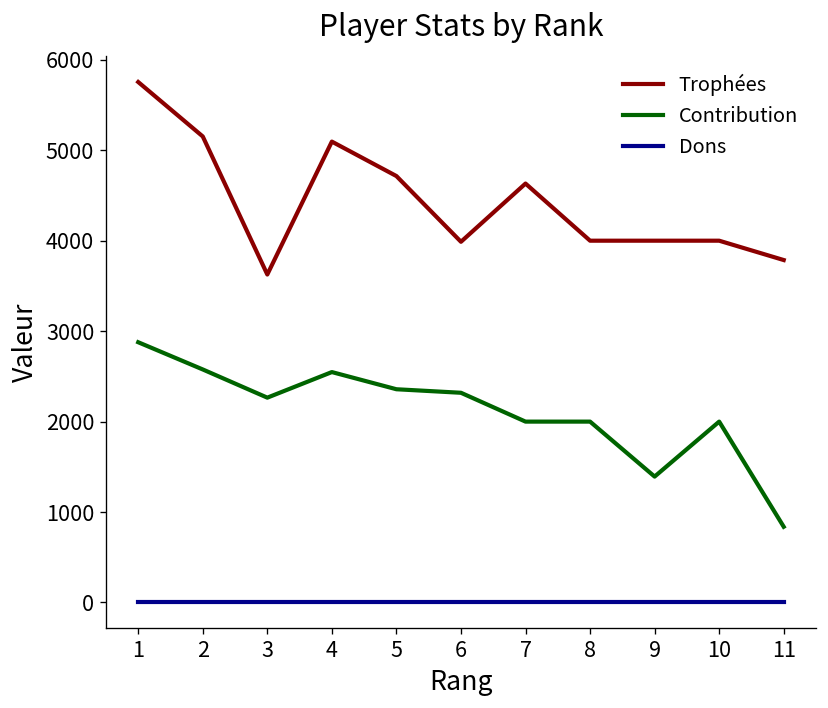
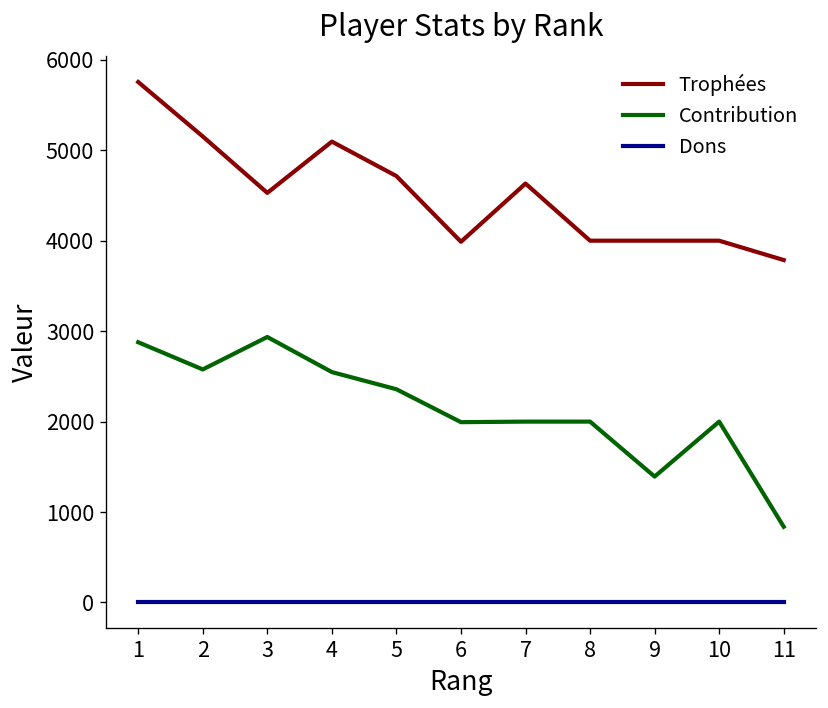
Trophées, 3: 3600 -> 4500
Contribution, 3: 2300 -> 2900
Contribution, 6: 2300 -> 2000
